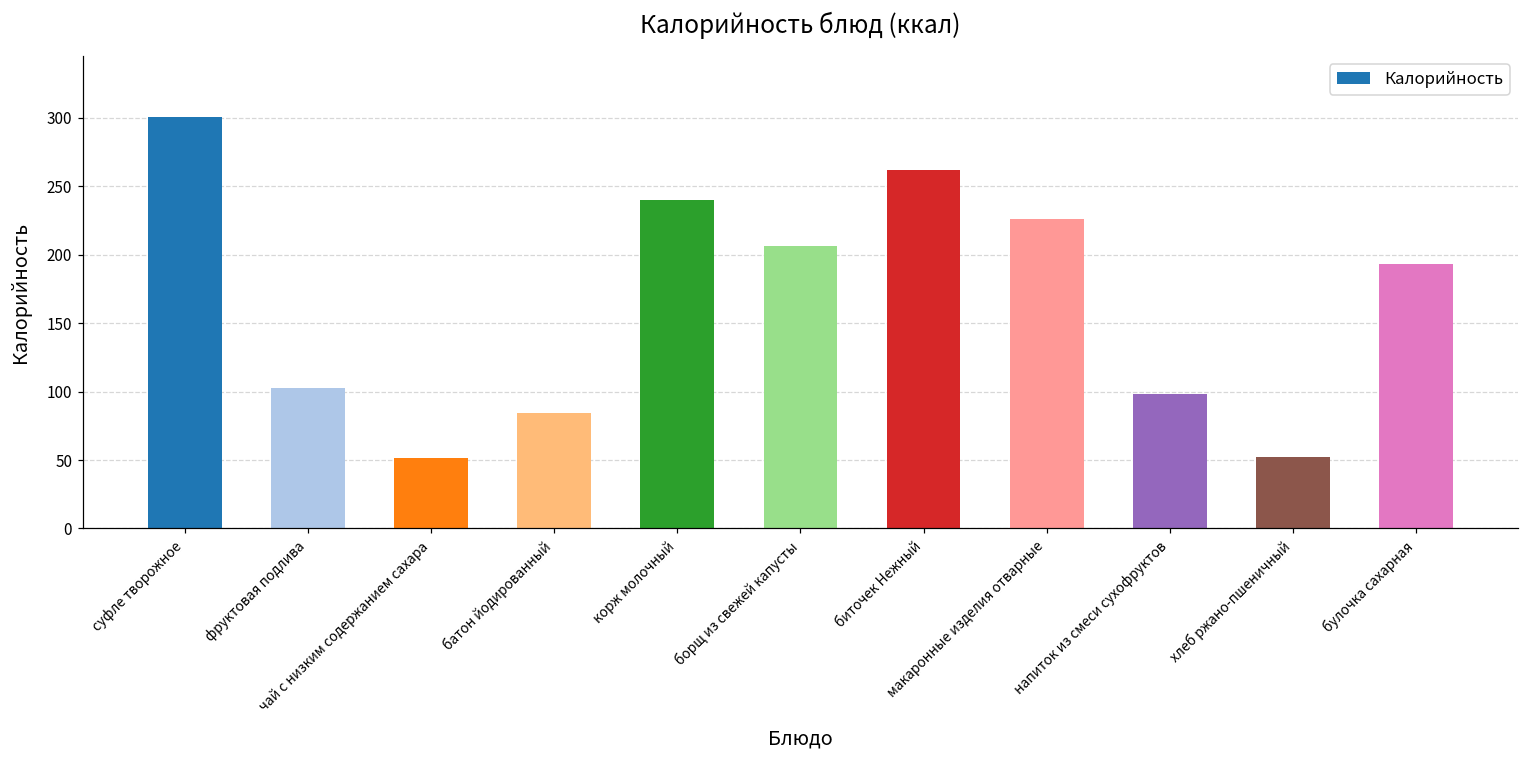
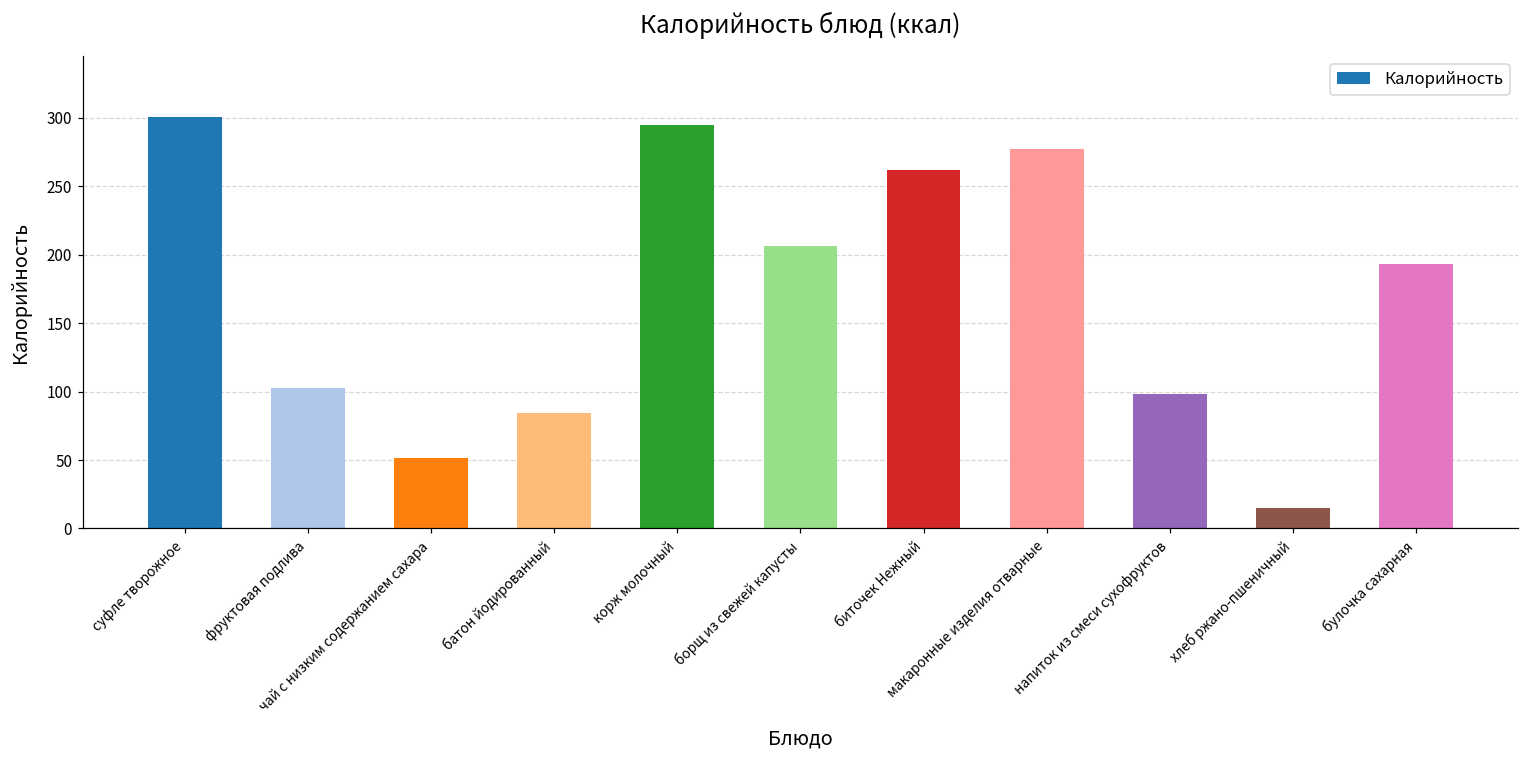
корж молочный: 240 -> 295
макаронные изделия отварные: 226 -> 277
хлеб ржано-пшеничный: 52 -> 15
